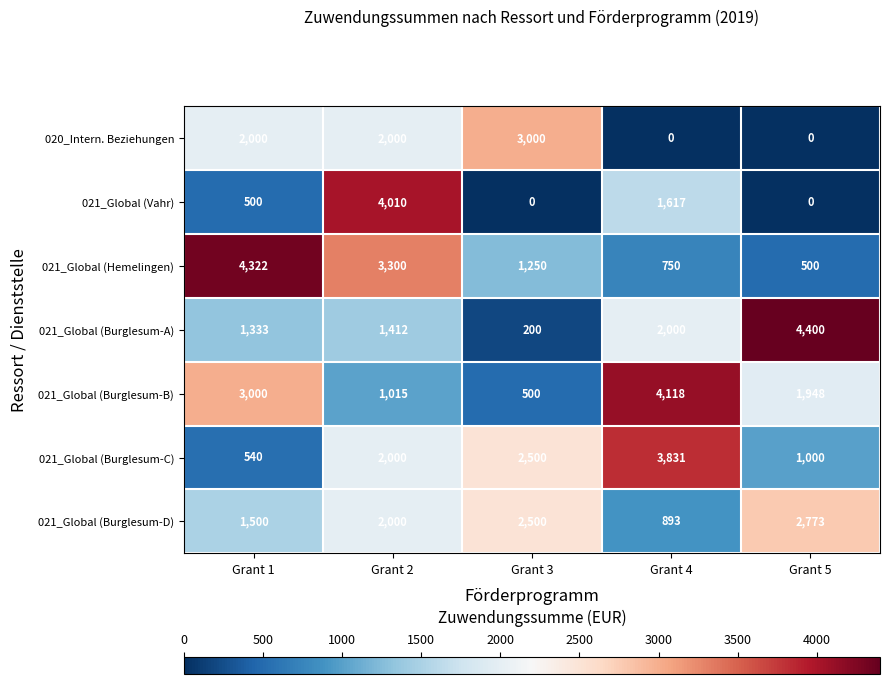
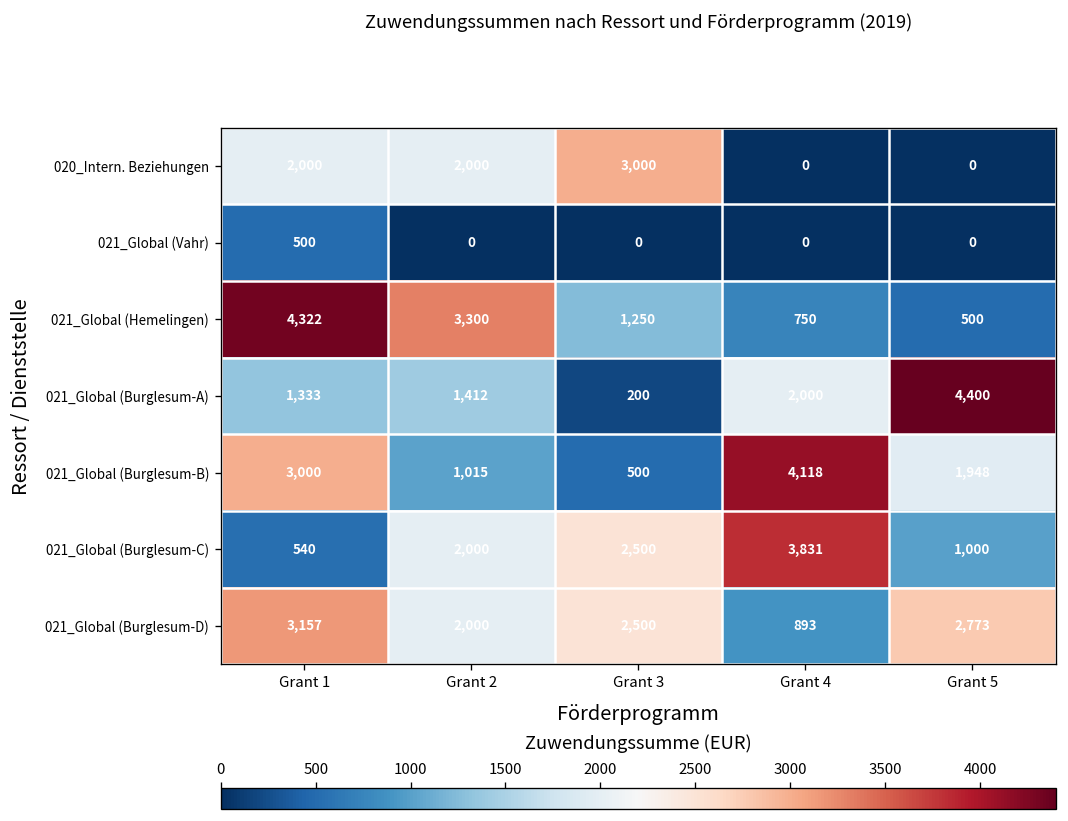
021_Global (Vahr), Grant 2: 4,010 -> 0
021_Global (Vahr), Grant 4: 1,617 -> 0
021_Global (Burglesum-D), Grant 1: 1,500 -> 3,157
